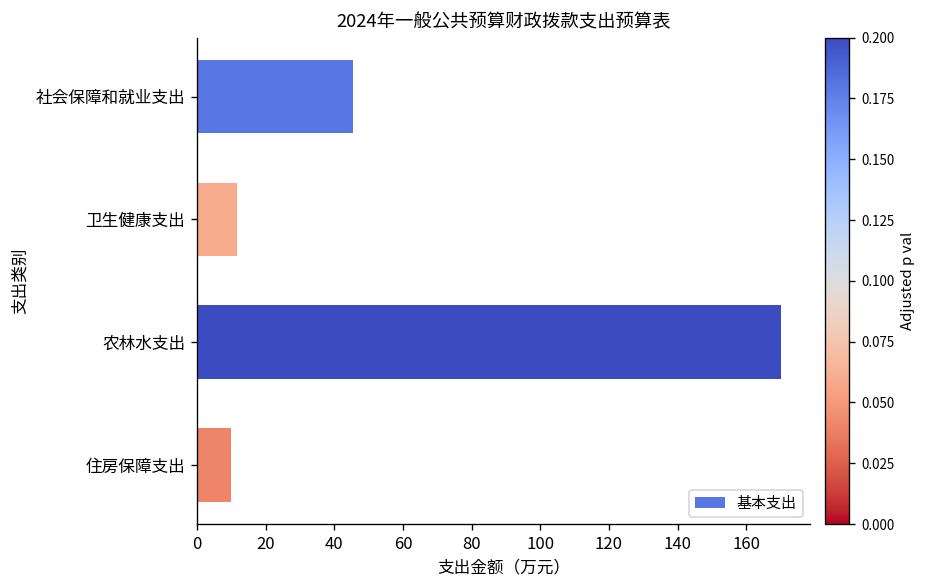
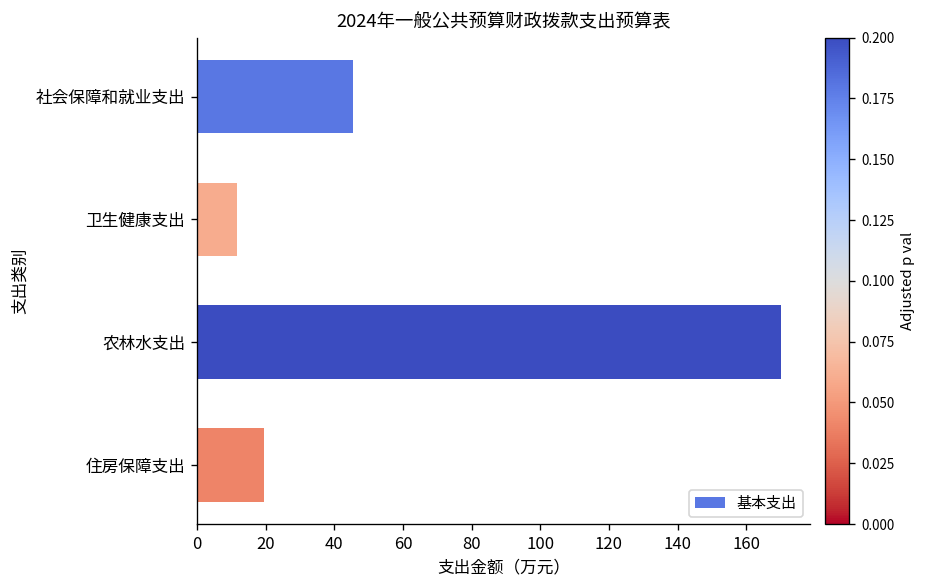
住房保障支出: 10 -> 20
